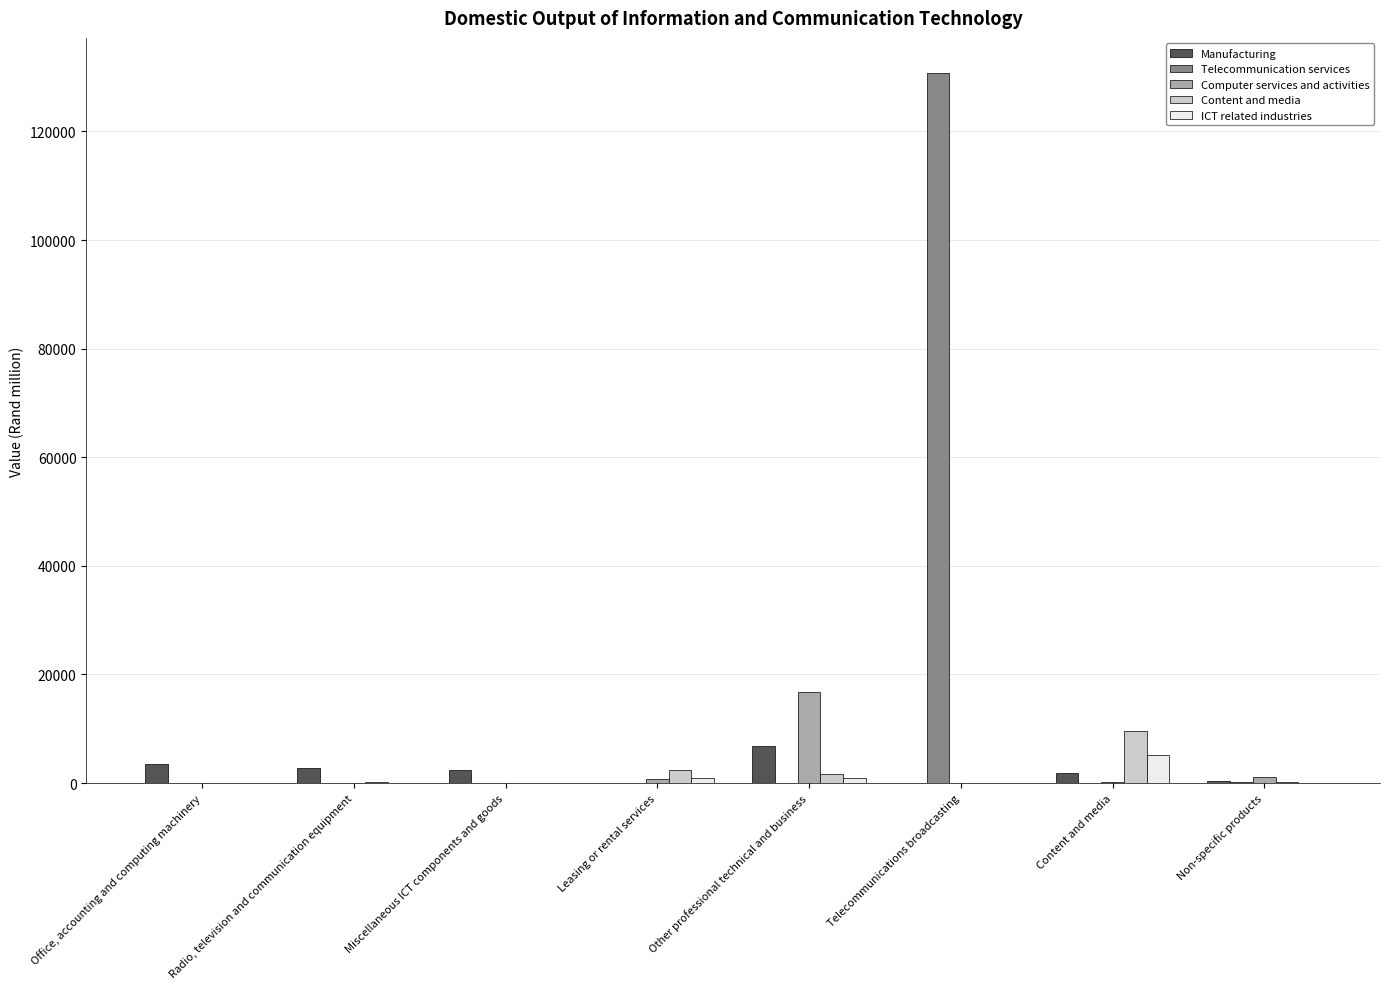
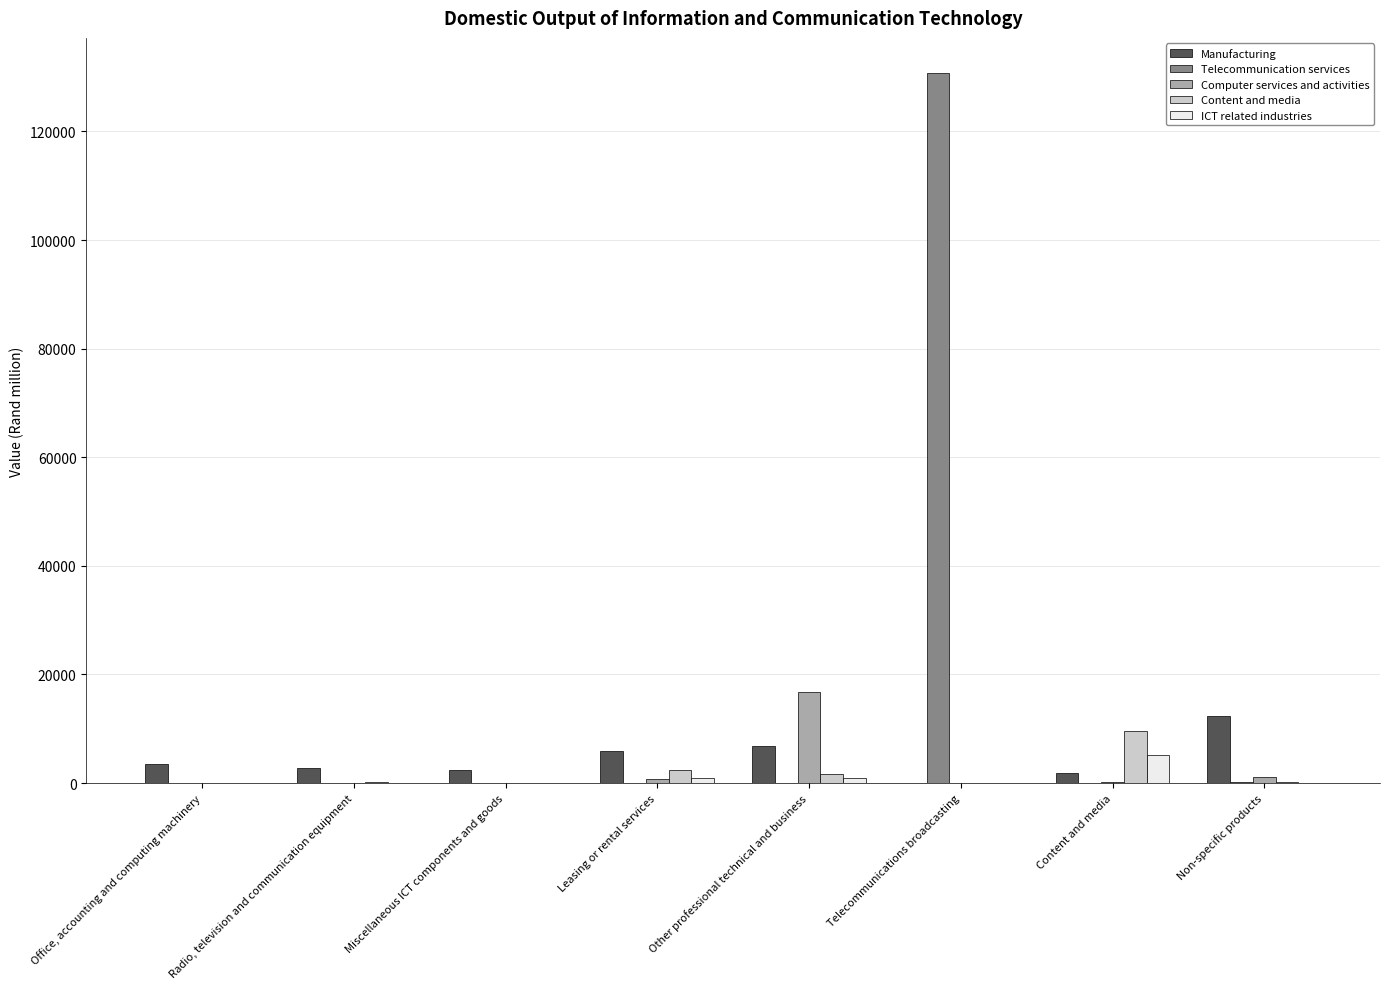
Manufacturing, Leasing or rental services: 0 -> 6000
Manufacturing, Non-specific products: 0 -> 12000
